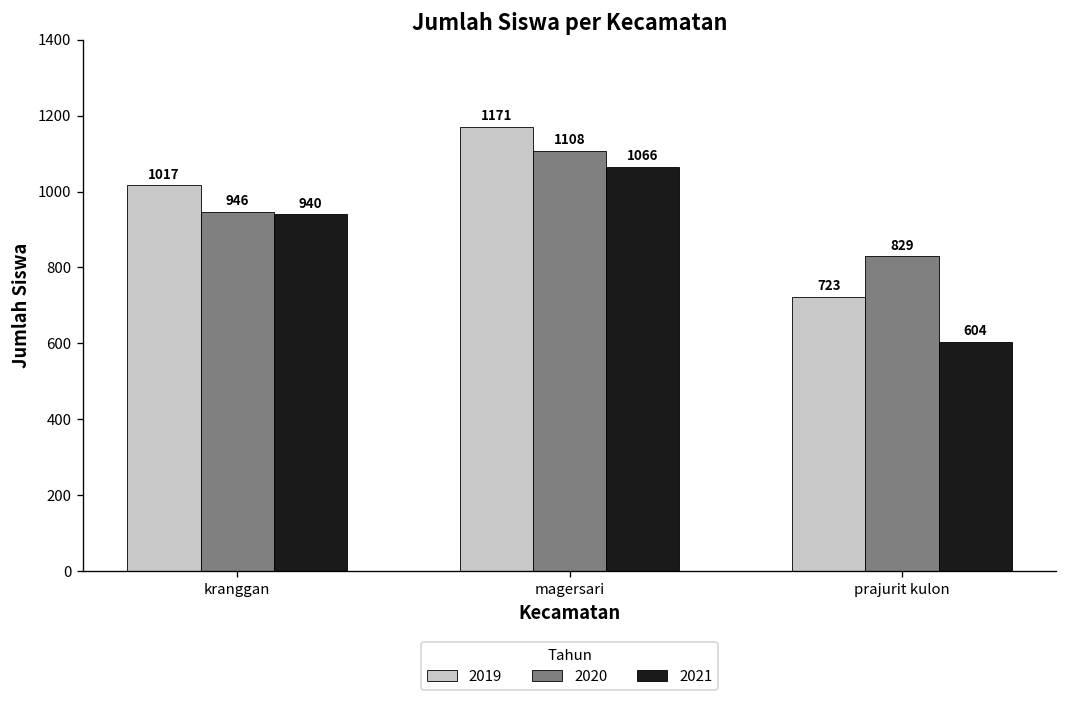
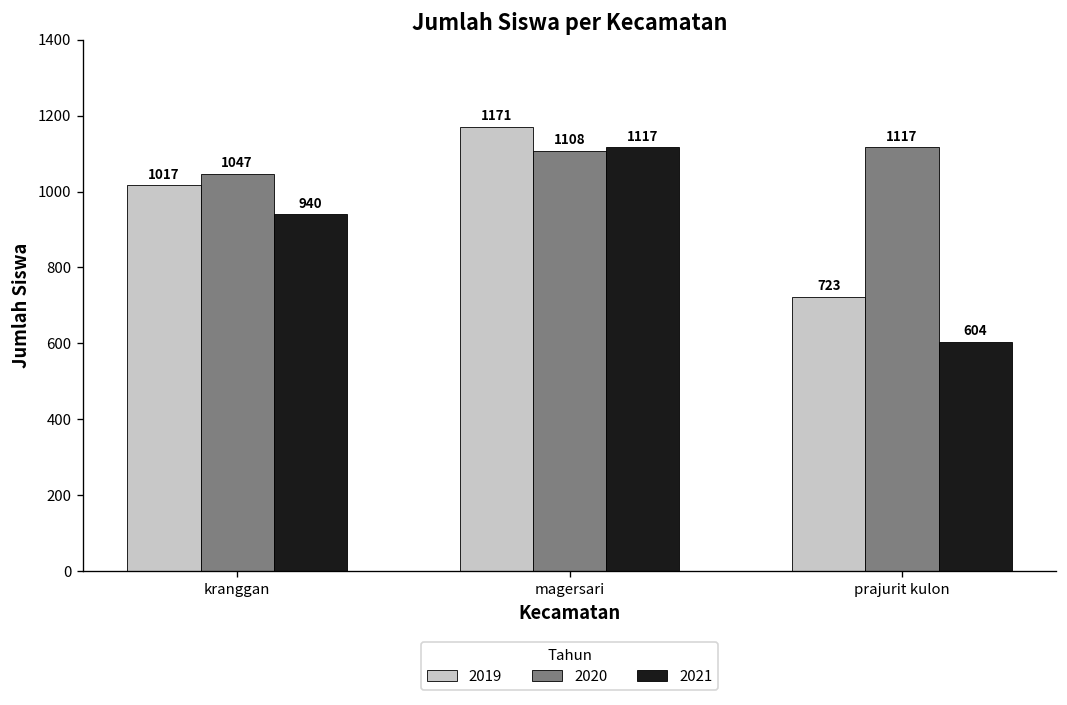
2020, kranggan: 946 -> 1047
2021, magersari: 1066 -> 1117
2020, prajurit kulon: 829 -> 1117
